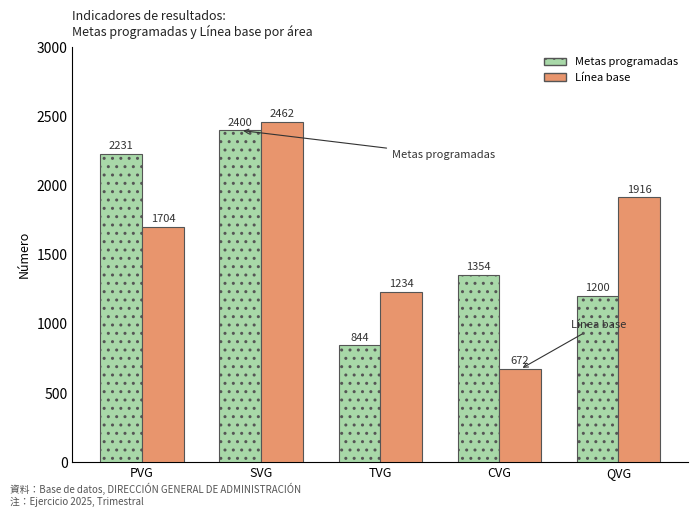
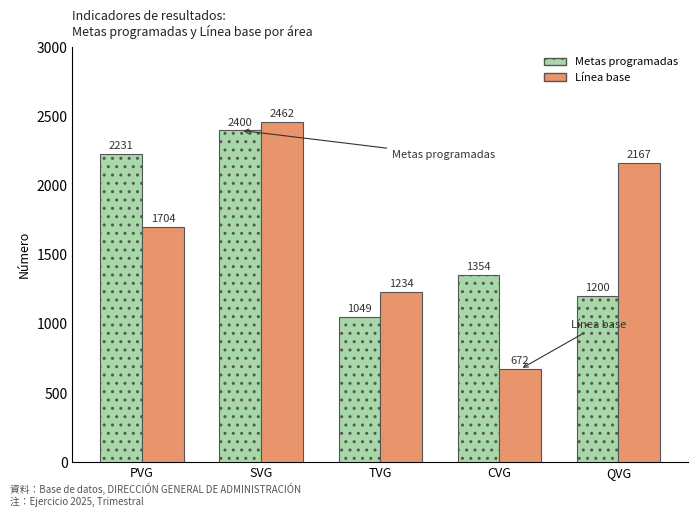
Metas programadas, TVG: 844 -> 1049
Línea base, QVG: 1916 -> 2167
